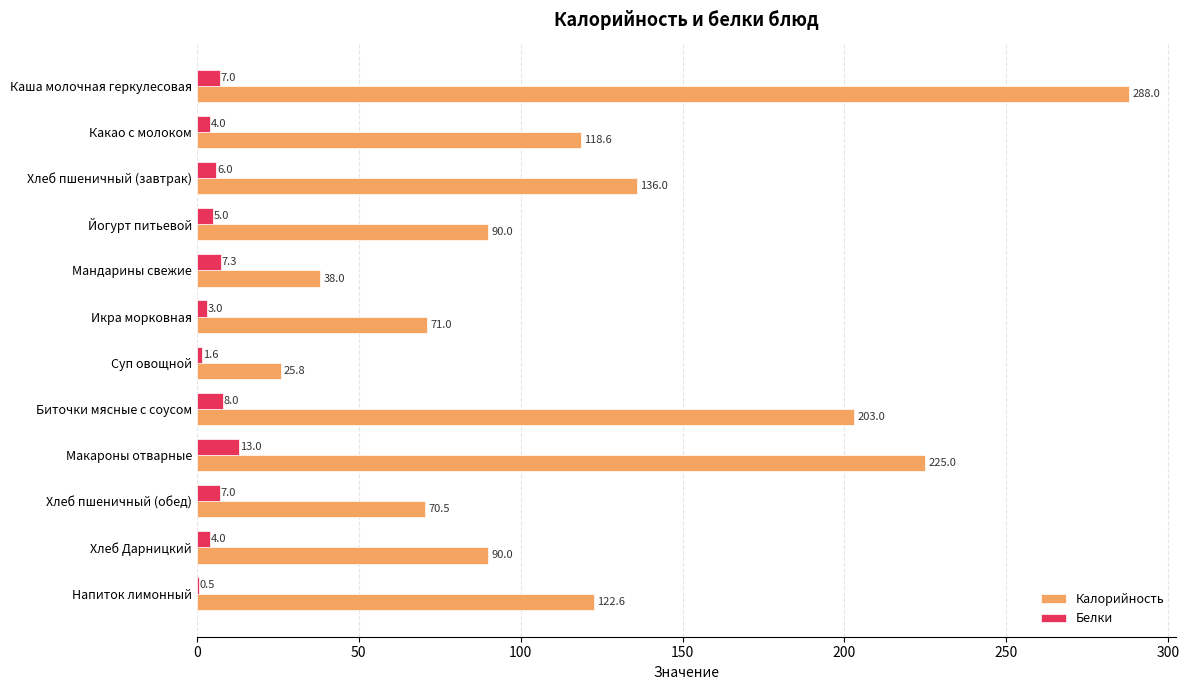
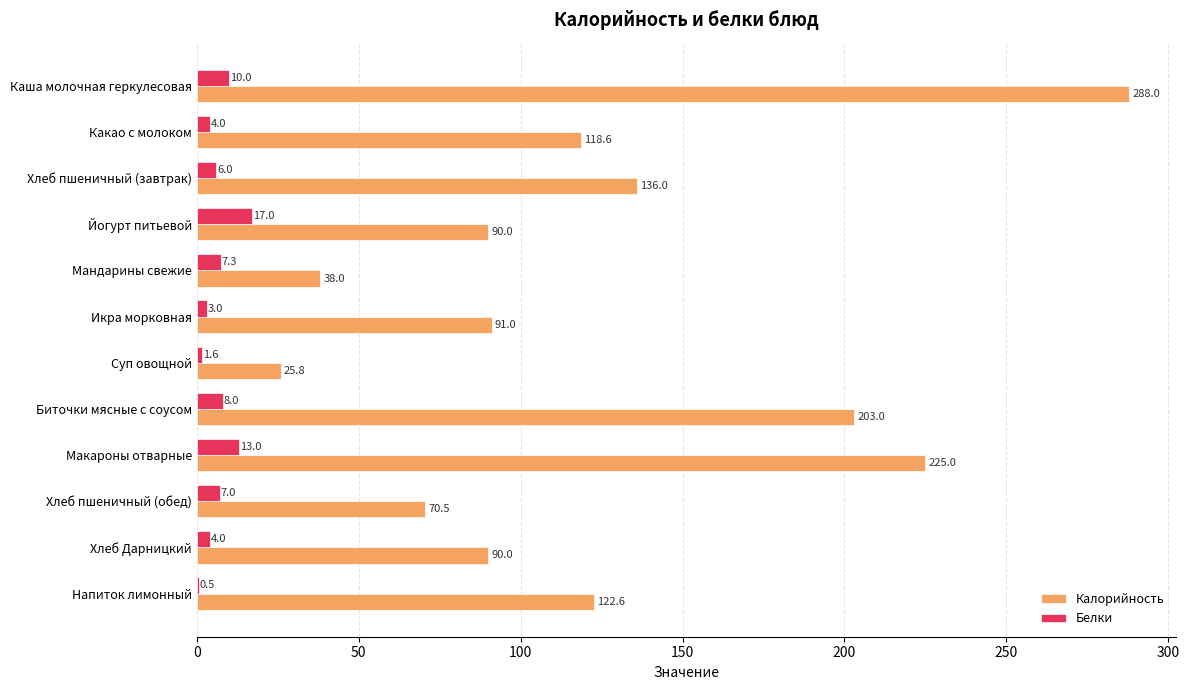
Белки, Каша молочная геркулесовая: 7.0 -> 10.0
Белки, Йогурт питьевой: 5.0 -> 17.0
Калорийность, Икра морковная: 71.0 -> 91.0
